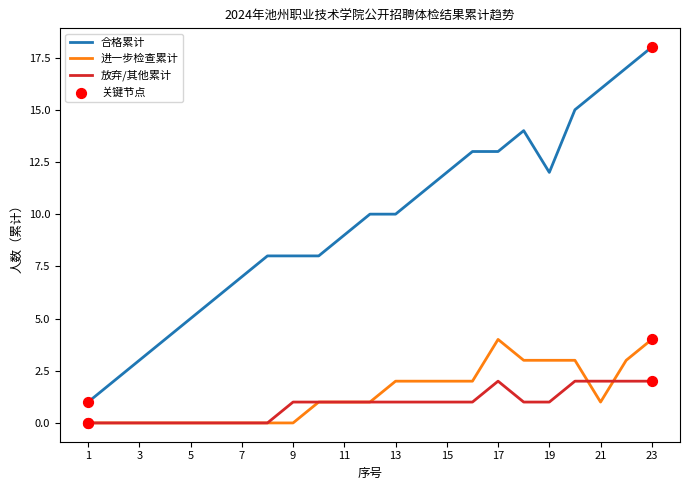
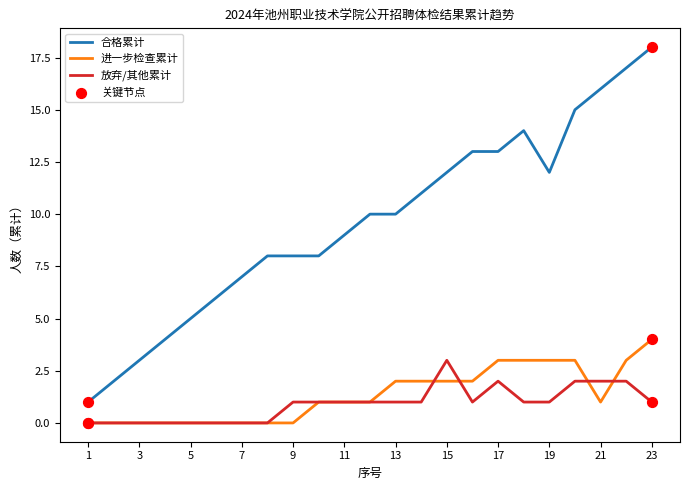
放弃/其他累计, 15: 1 -> 3
进一步检查累计, 17: 4 -> 3
放弃/其他累计, 23: 2 -> 1
